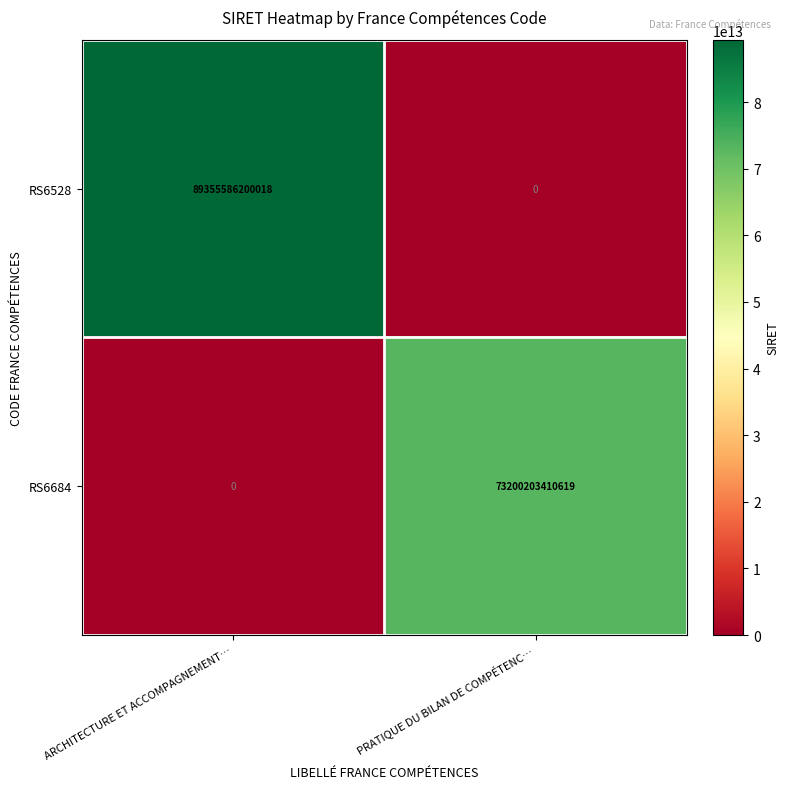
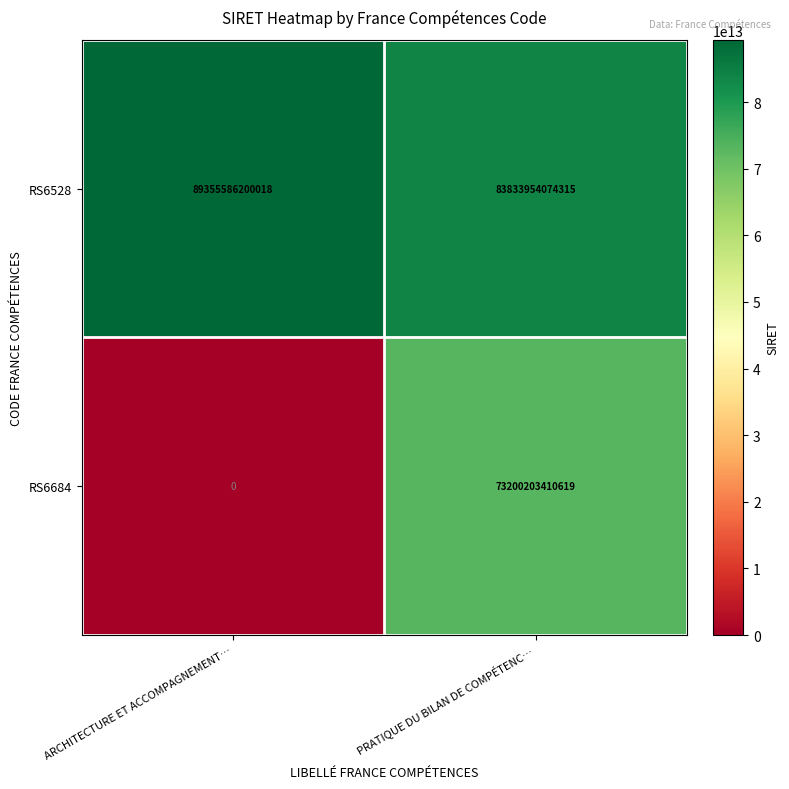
RS6528, PRATIQUE DU BILAN DE COMPÉTENC…: 0 -> 83833954074315
